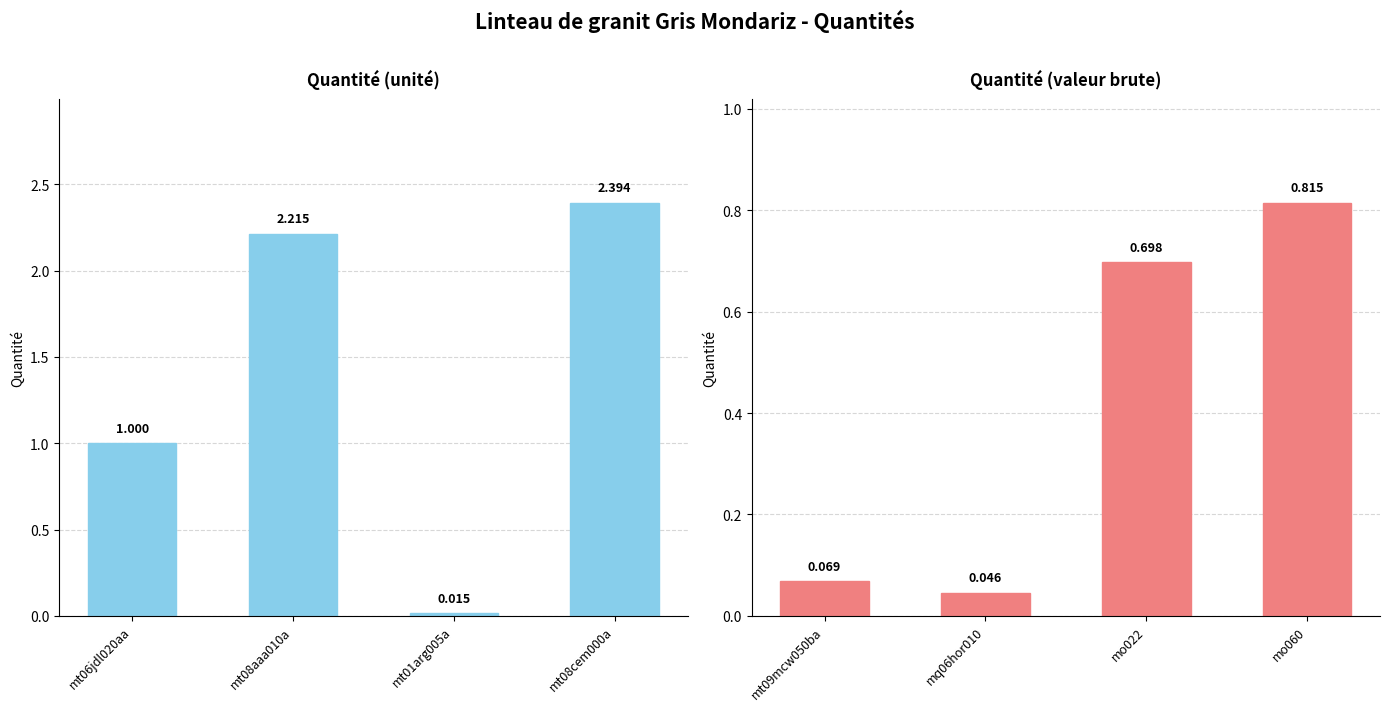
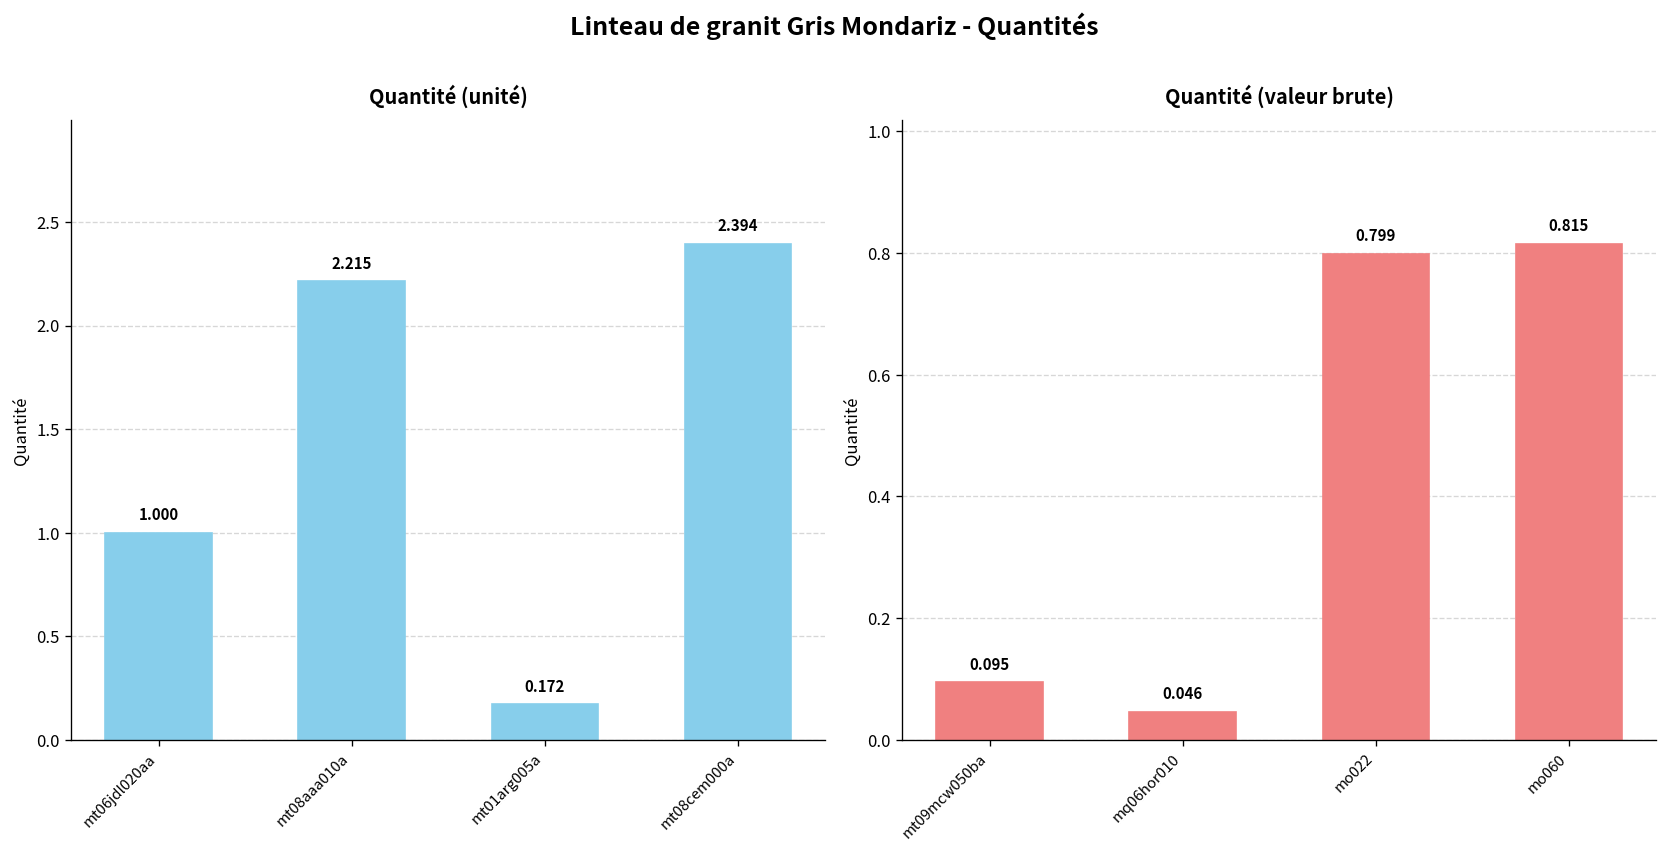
Quantité (unité), mt01arg005a: 0.015 -> 0.172
Quantité (valeur brute), mt09mcw050ba: 0.069 -> 0.095
Quantité (valeur brute), mo022: 0.698 -> 0.799
